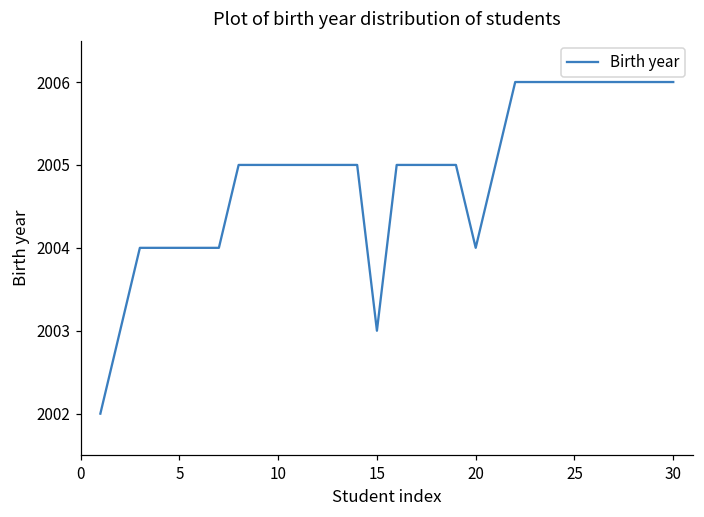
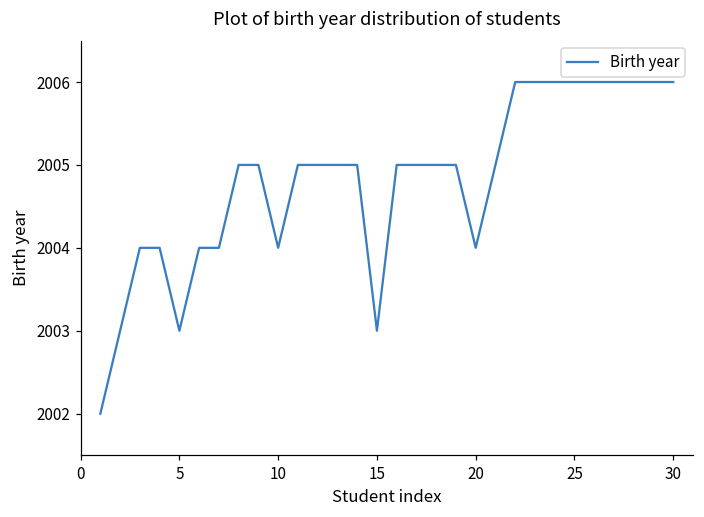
5: 2004 -> 2003
10: 2005 -> 2004
